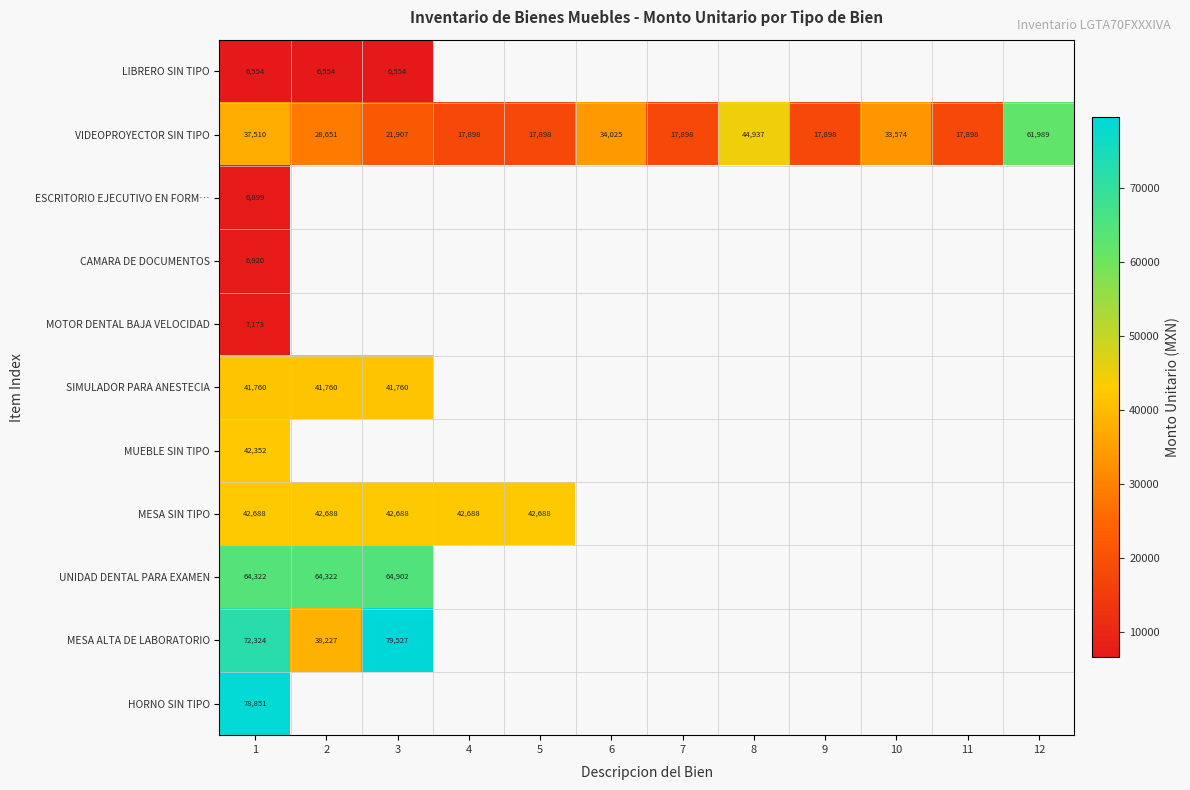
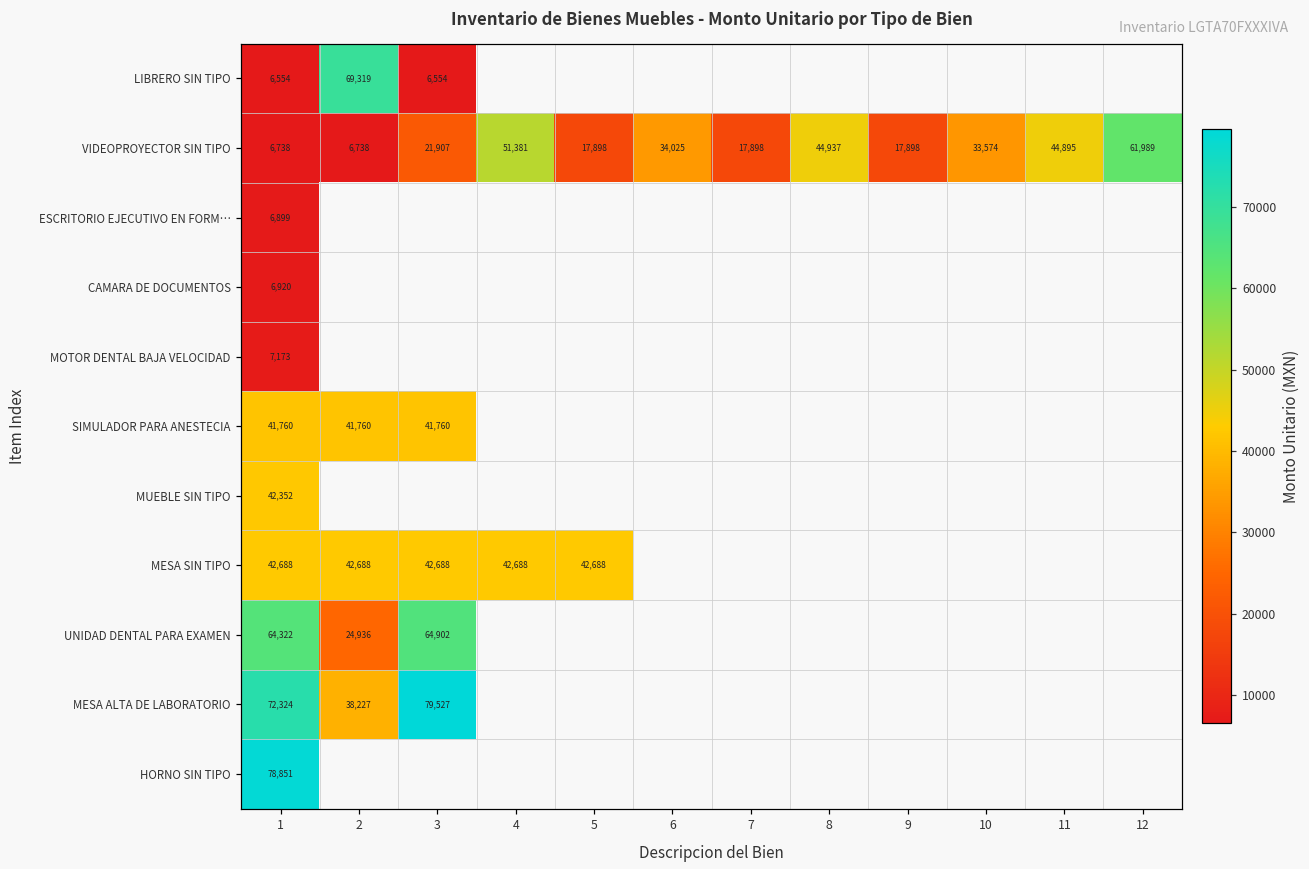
LIBRERO SIN TIPO, 2: 6,554 -> 69,319
VIDEOPROYECTOR SIN TIPO, 1: 37,510 -> 6,738
VIDEOPROYECTOR SIN TIPO, 2: 28,651 -> 6,738
VIDEOPROYECTOR SIN TIPO, 4: 17,898 -> 51,381
VIDEOPROYECTOR SIN TIPO, 11: 17,898 -> 44,895
UNIDAD DENTAL PARA EXAMEN, 2: 64,322 -> 24,936
